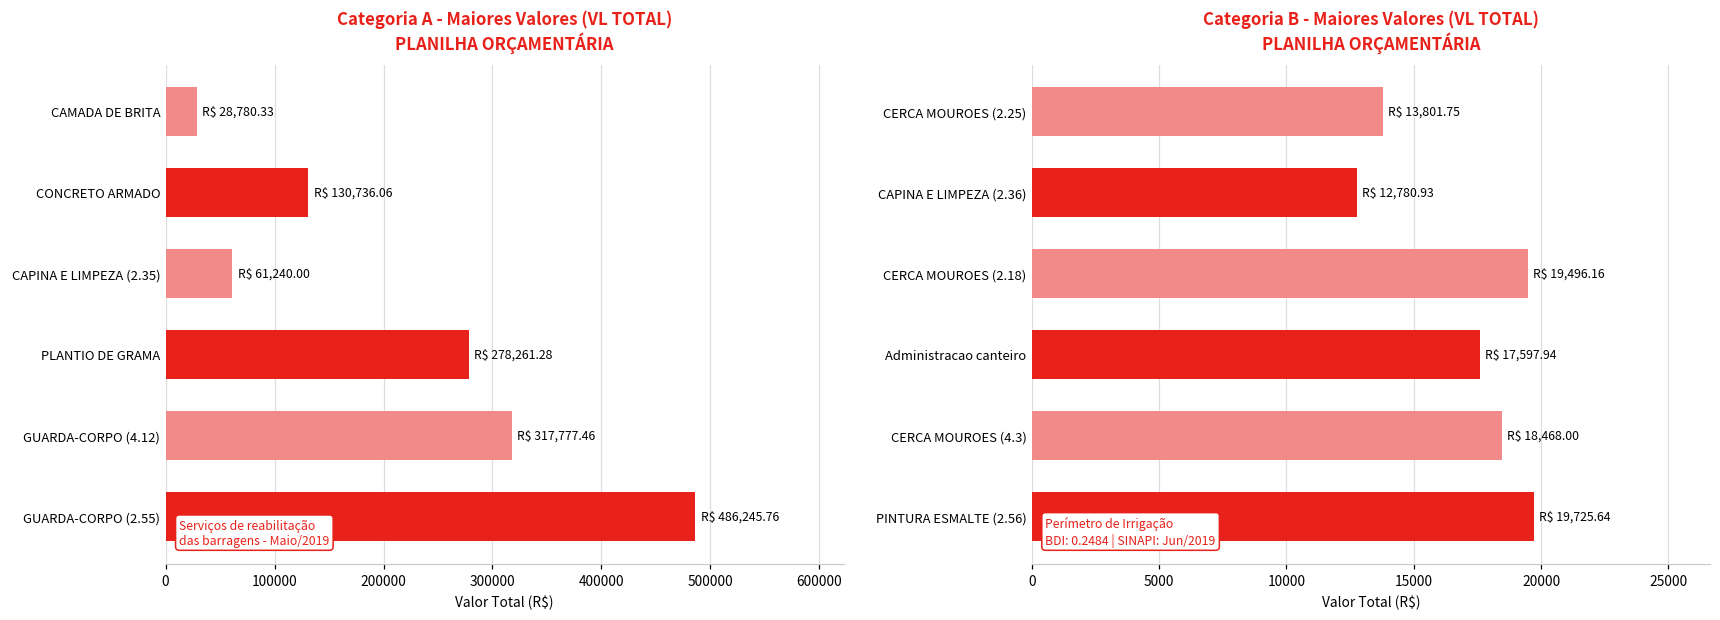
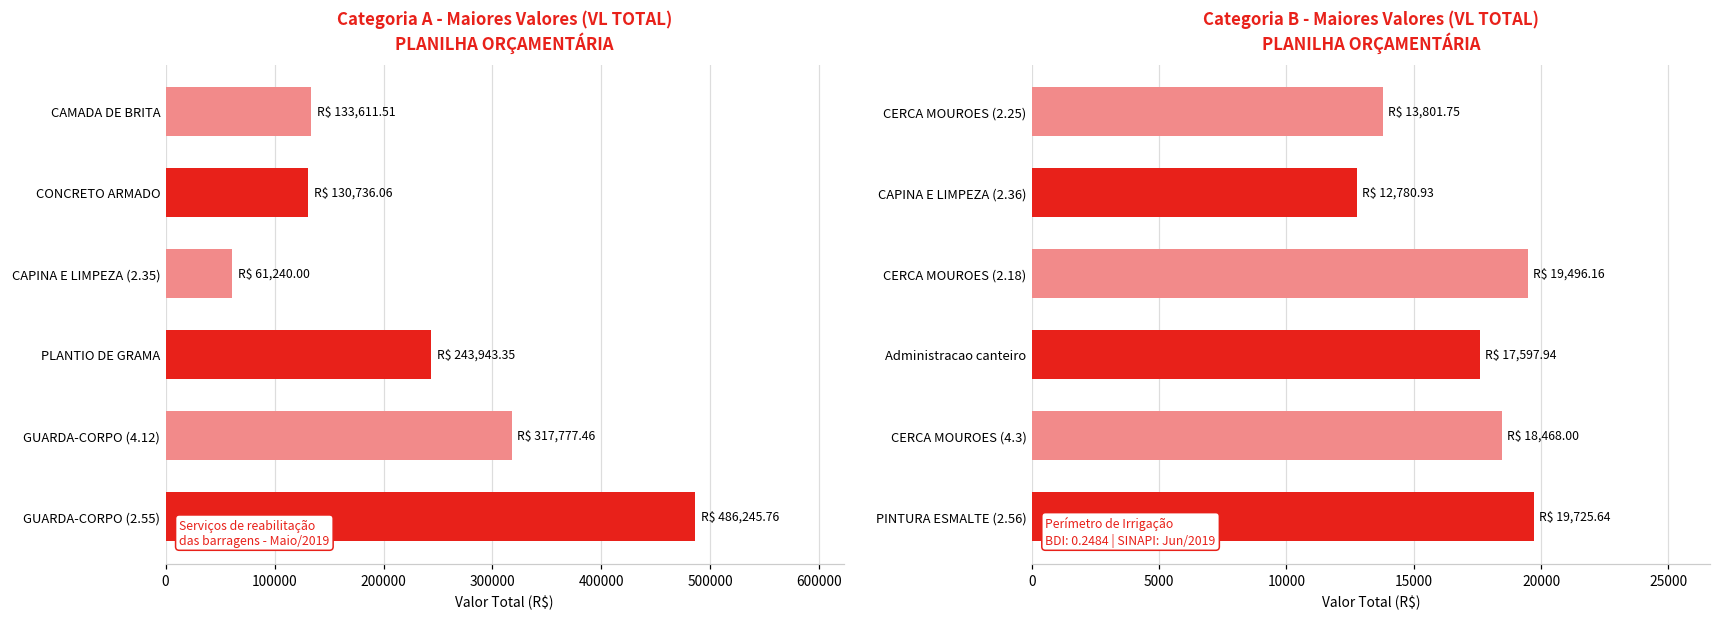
Categoria A - Maiores Valores (VL TOTAL) PLANILHA ORÇAMENTÁRIA, CAMADA DE BRITA: 28,780.33 -> 133,611.51
Categoria A - Maiores Valores (VL TOTAL) PLANILHA ORÇAMENTÁRIA, PLANTIO DE GRAMA: 278,261.28 -> 243,943.35
